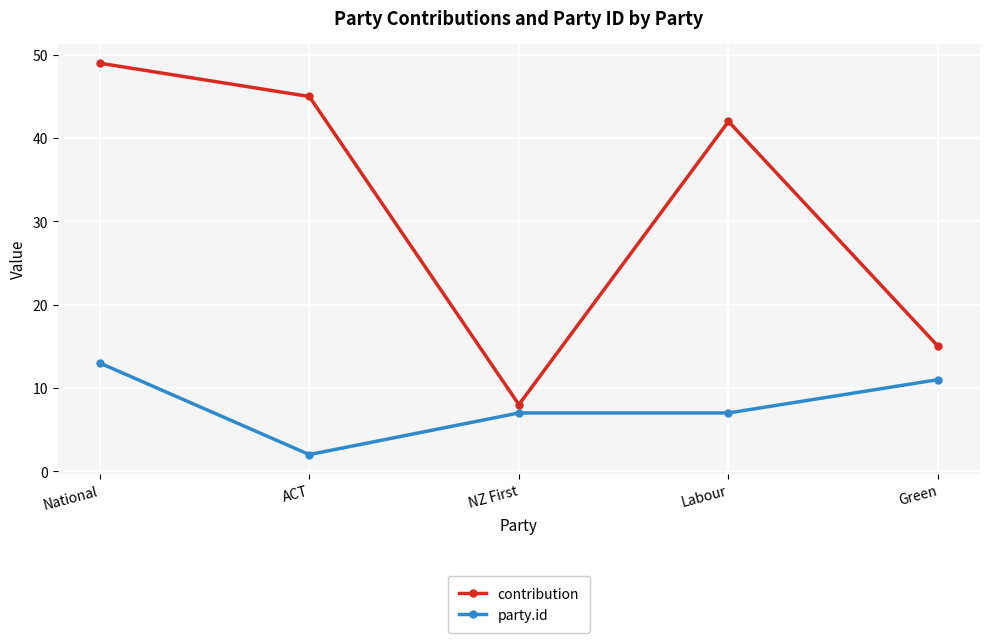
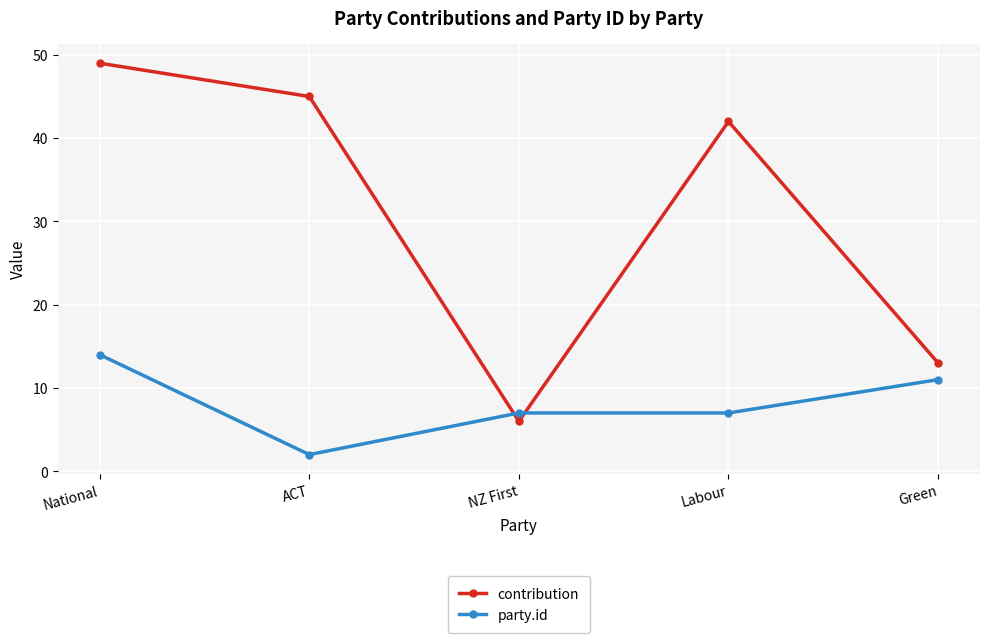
party.id, National: 13 -> 14
contribution, NZ First: 8 -> 6
contribution, Green: 15 -> 13
